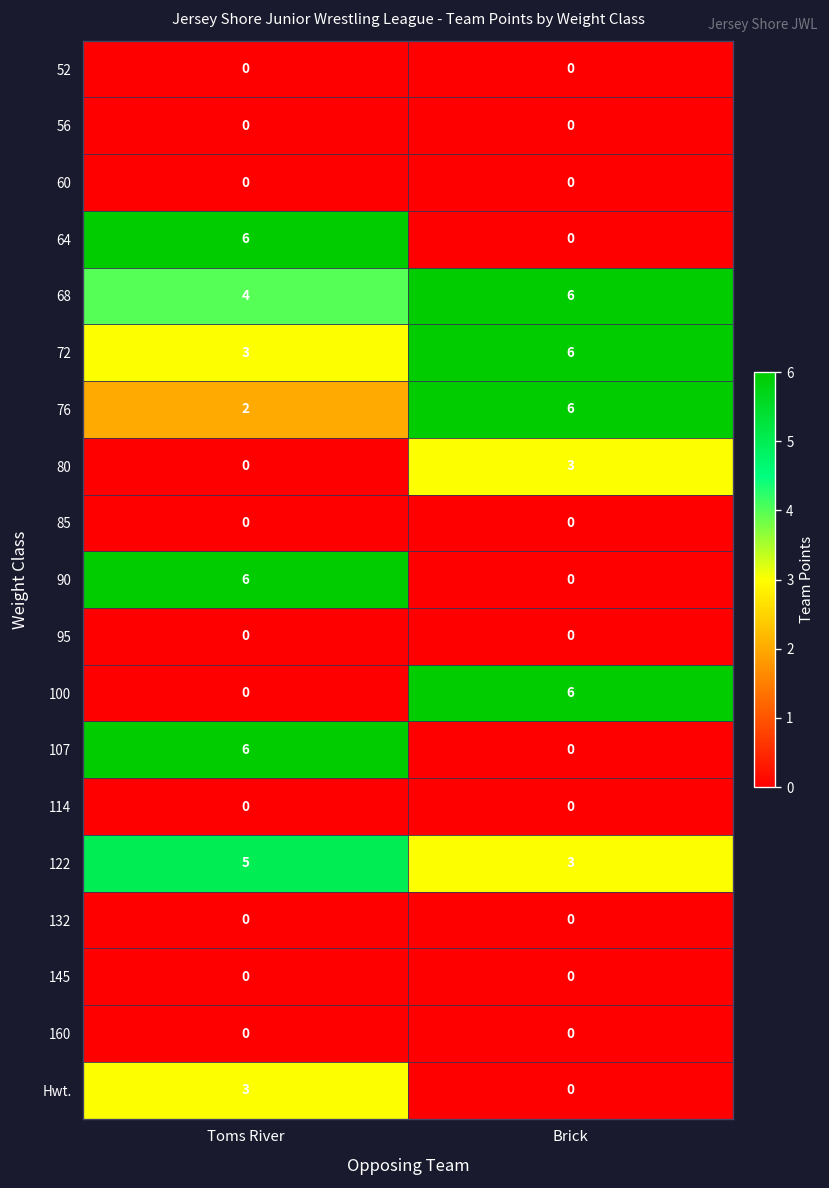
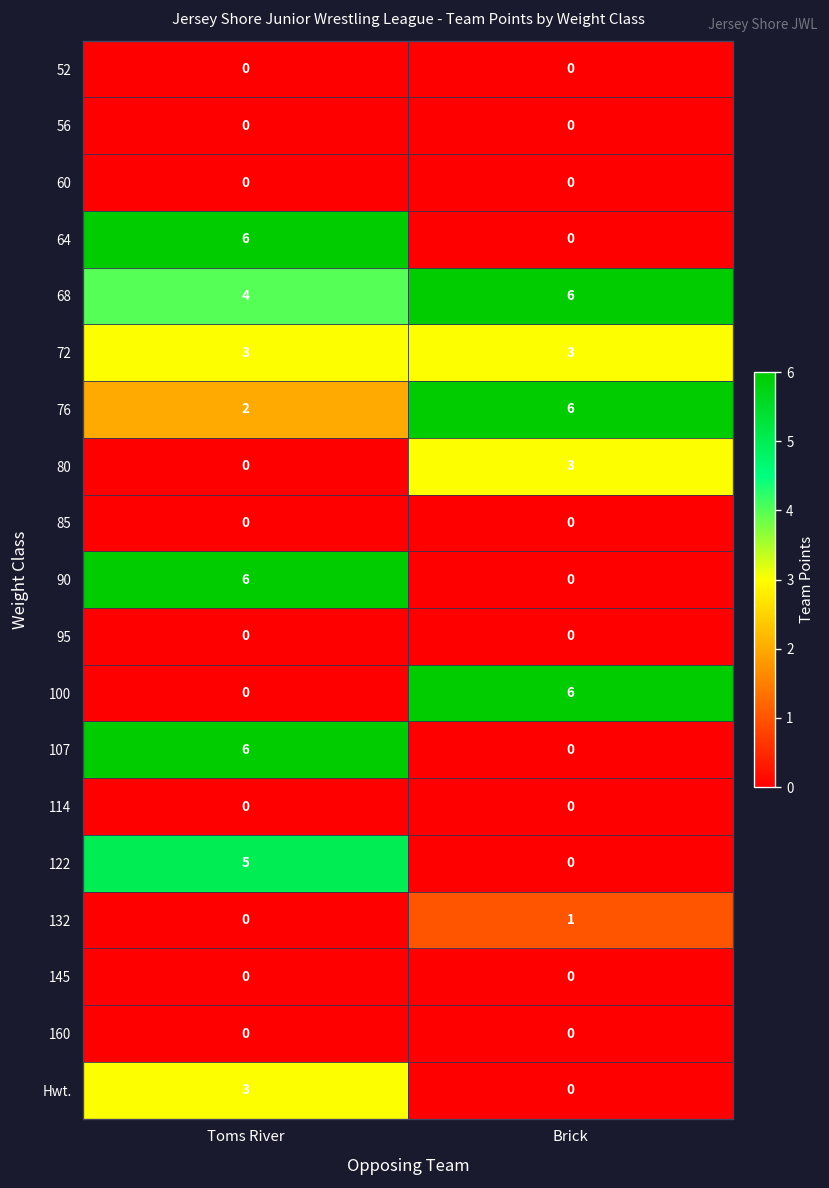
72, Brick: 6 -> 3
122, Brick: 3 -> 0
132, Brick: 0 -> 1
